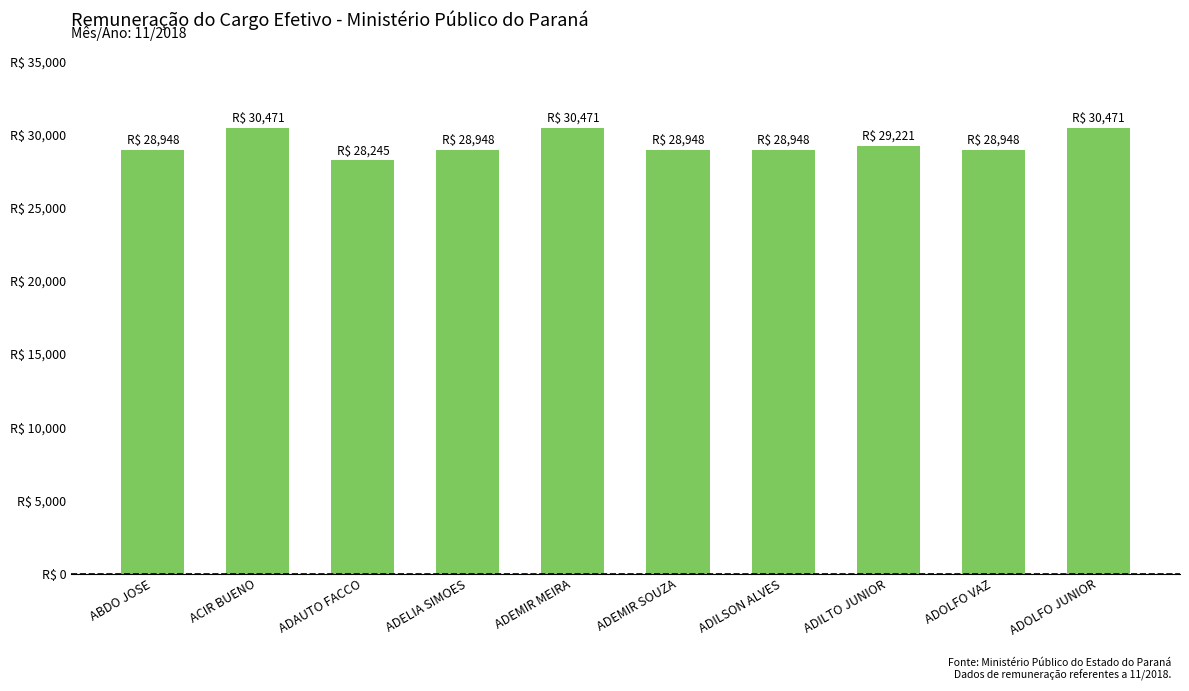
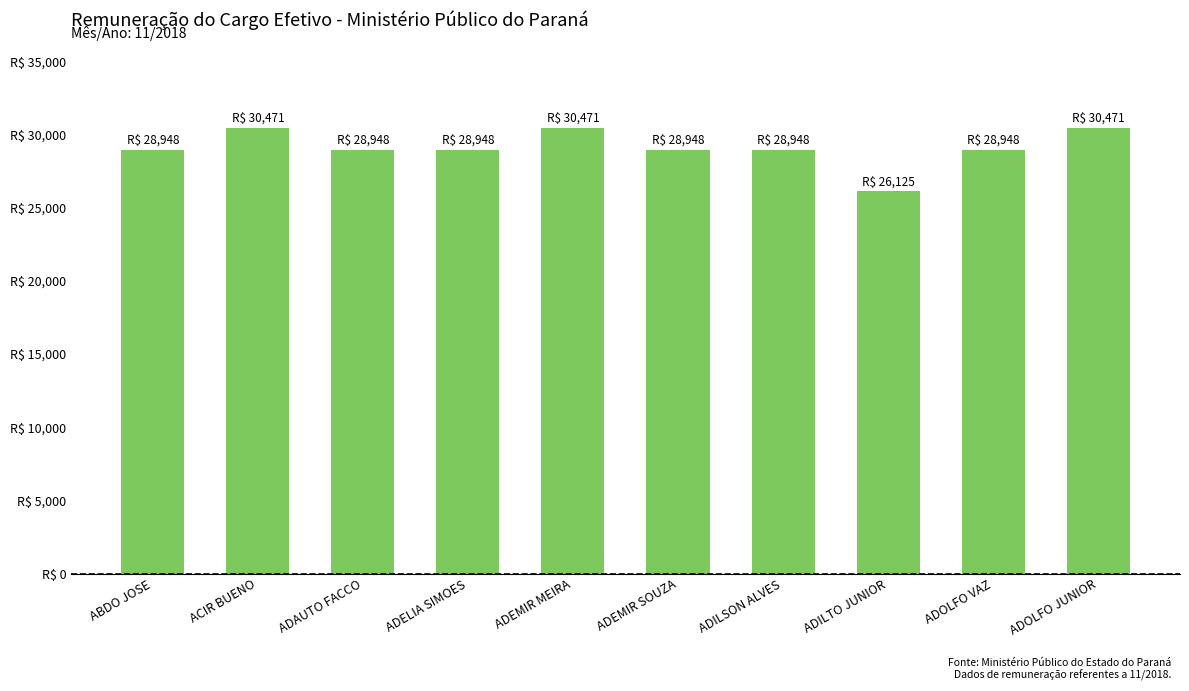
ADAUTO FACCO: 28,245 -> 28,948
ADILTO JUNIOR: 29,221 -> 26,125
